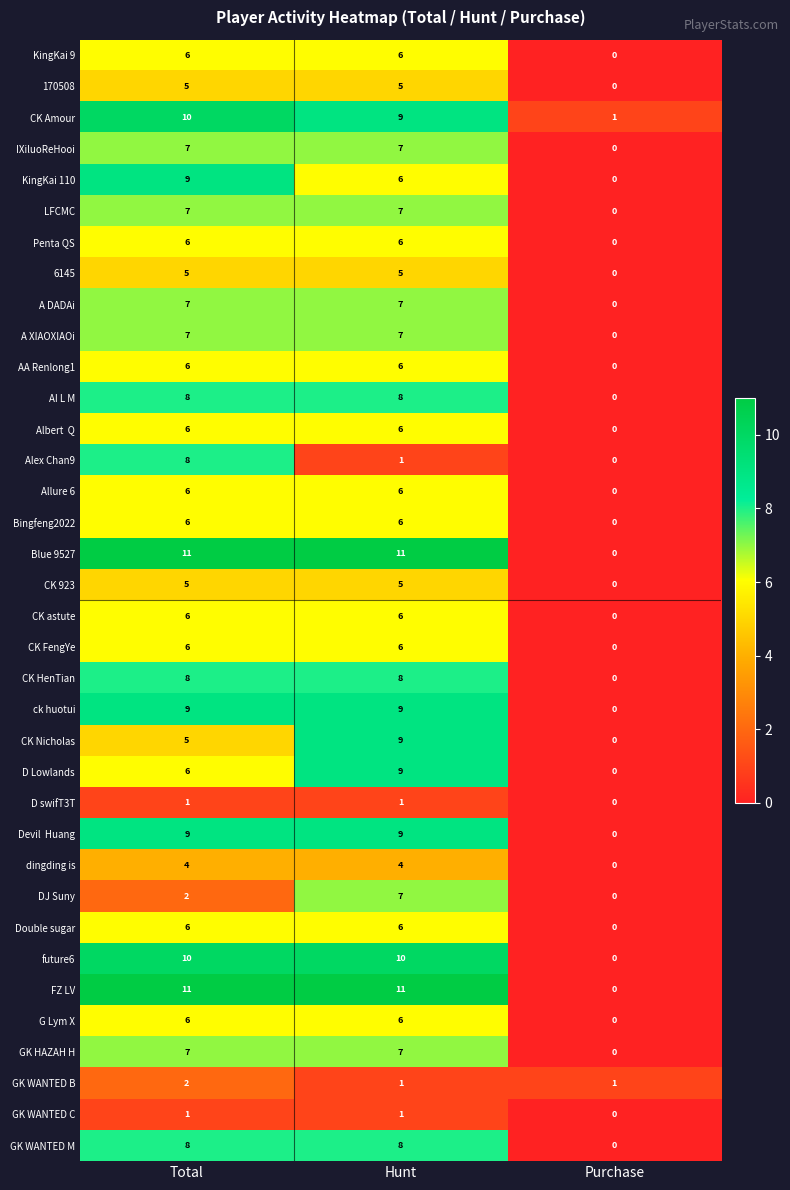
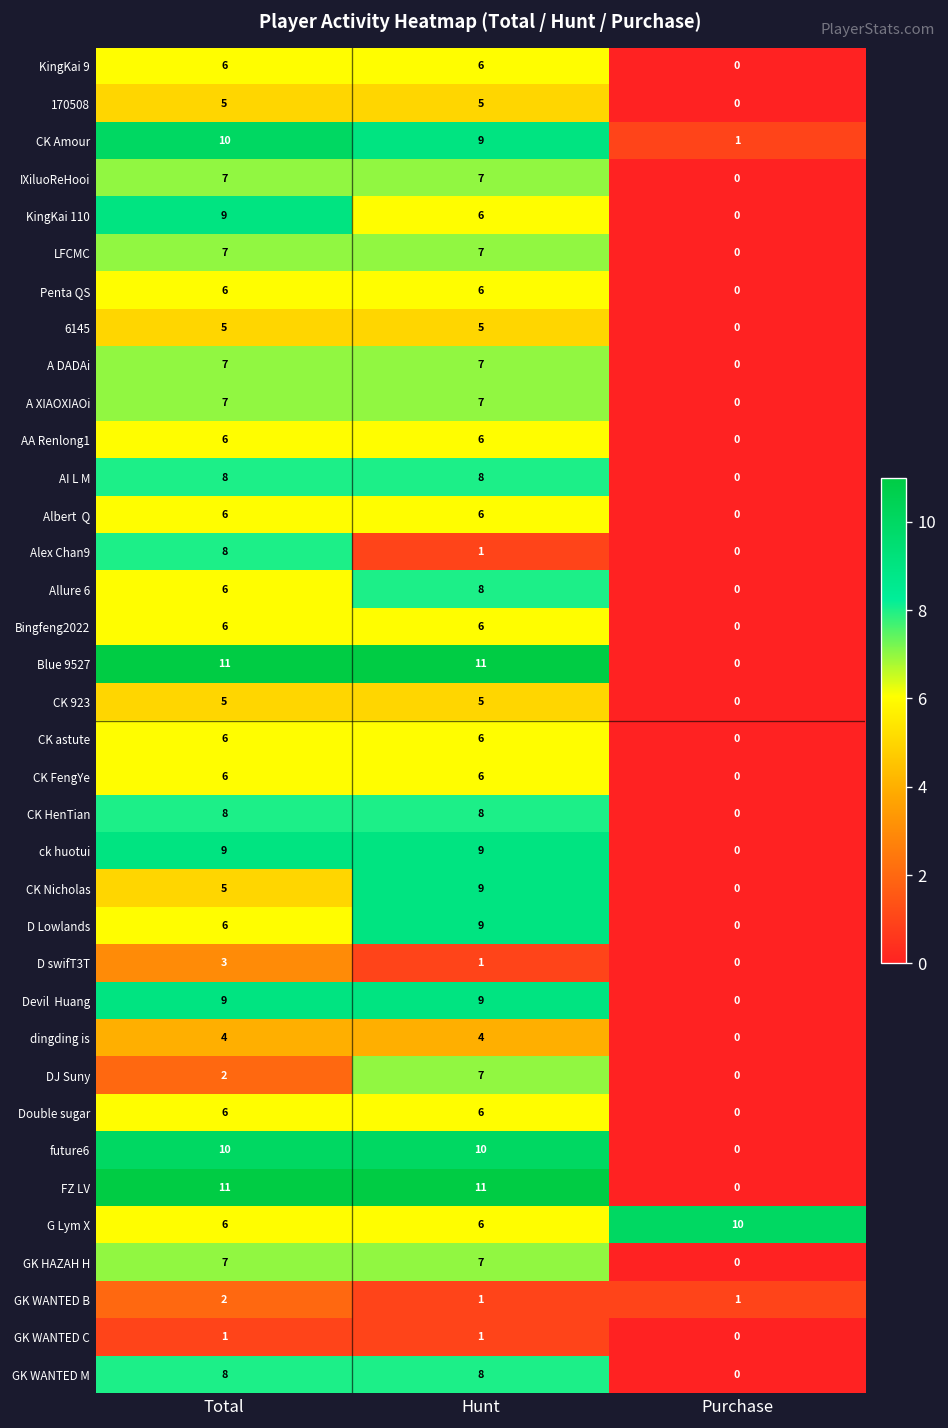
Allure 6, Hunt: 6 -> 8
D swifT3T, Total: 1 -> 3
G Lym X, Purchase: 0 -> 10
